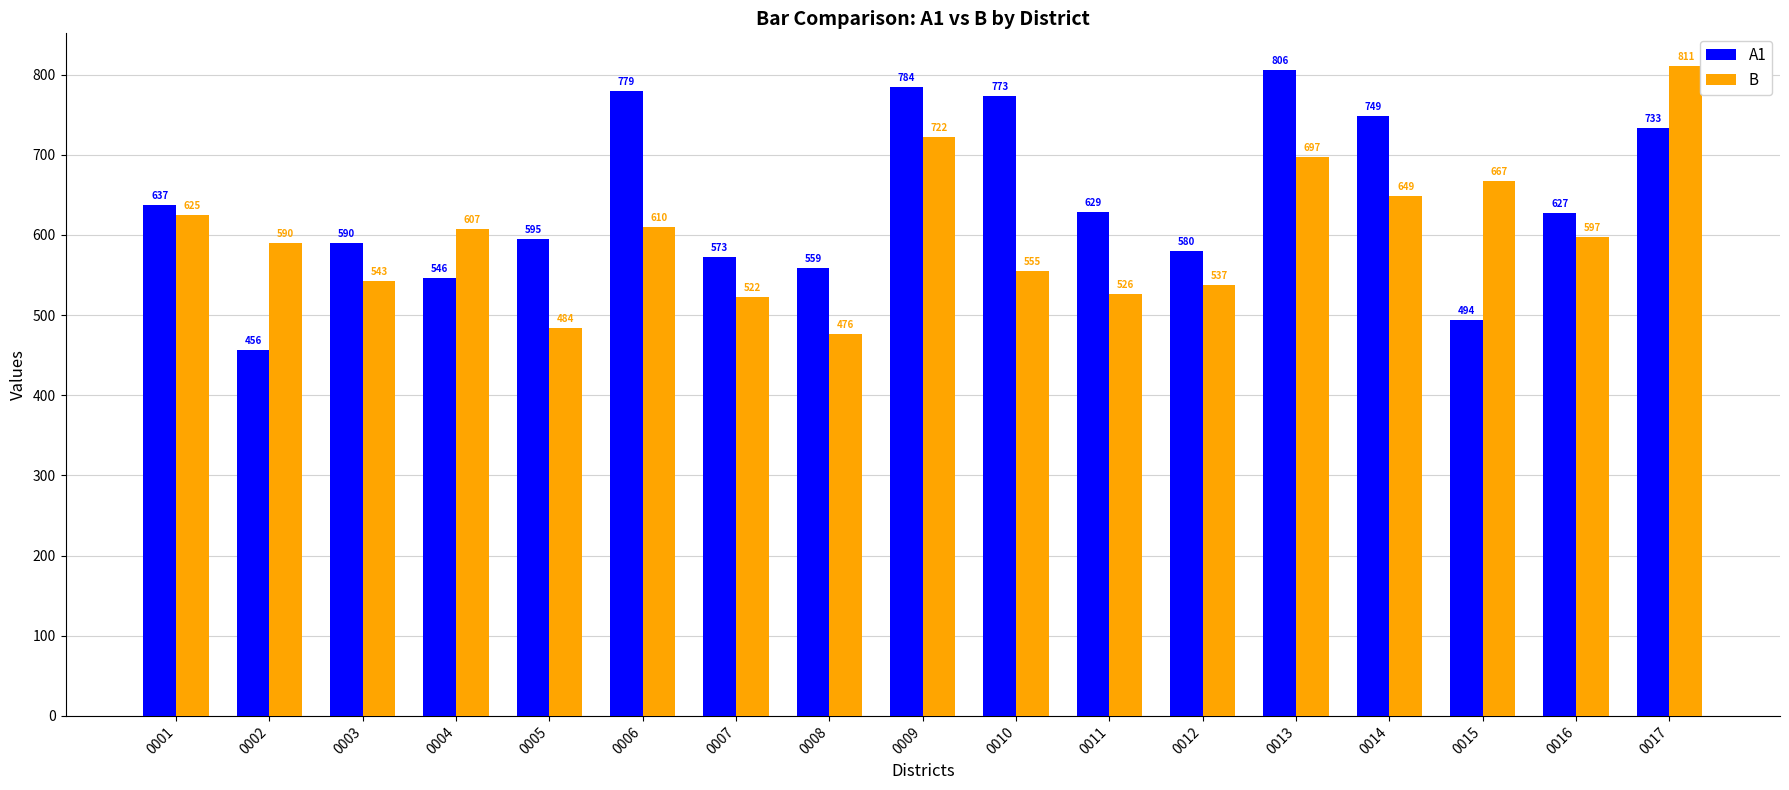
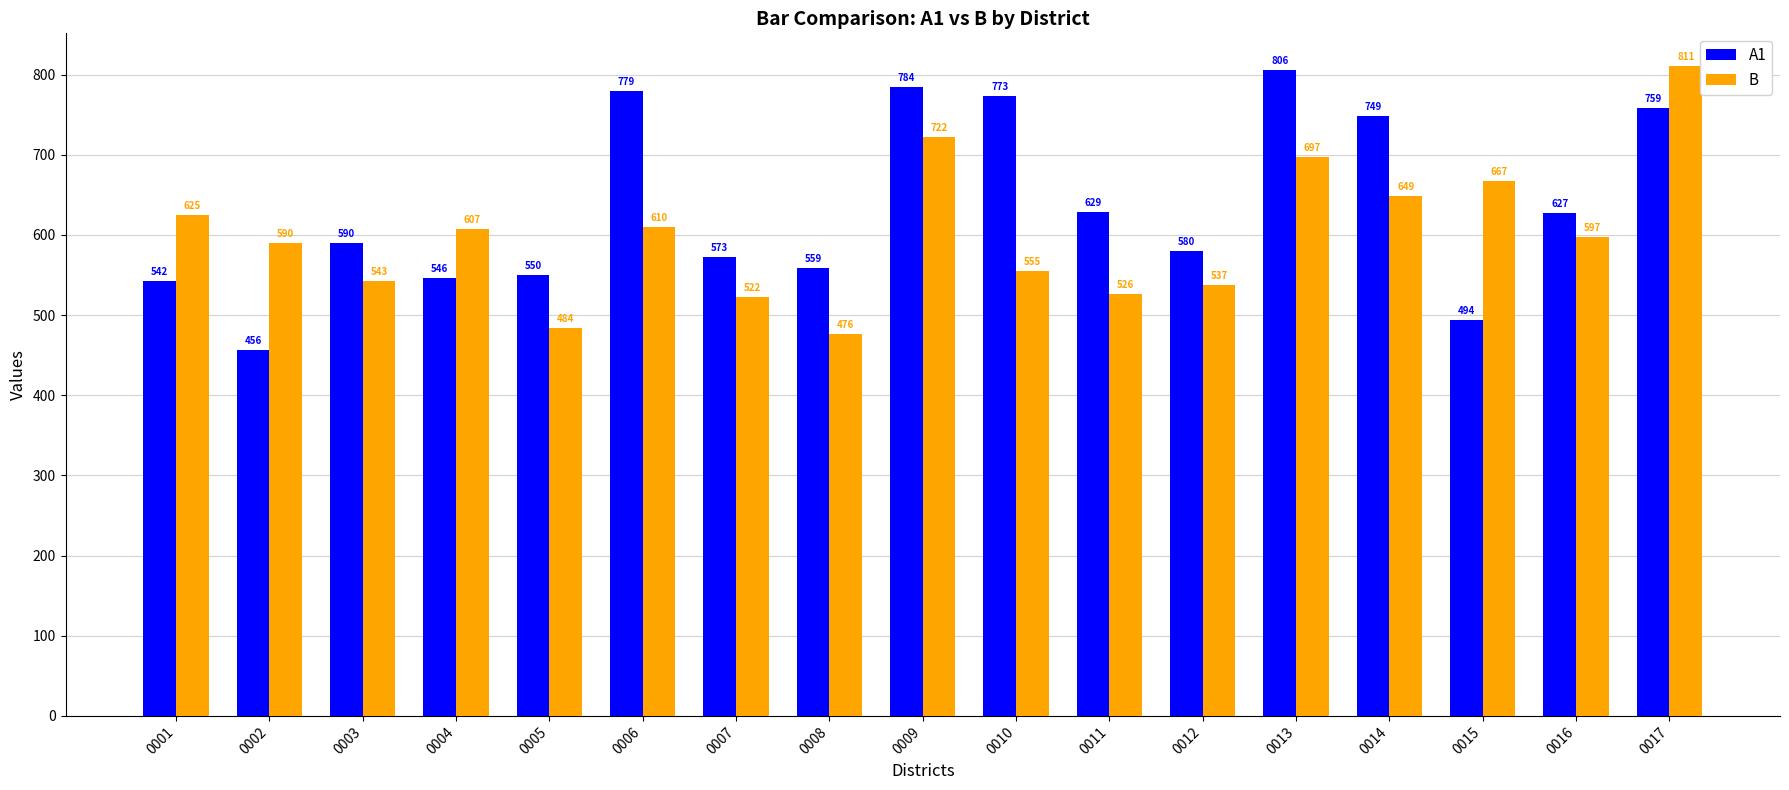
A1, 0001: 637 -> 542
A1, 0005: 595 -> 550
A1, 0017: 733 -> 759
